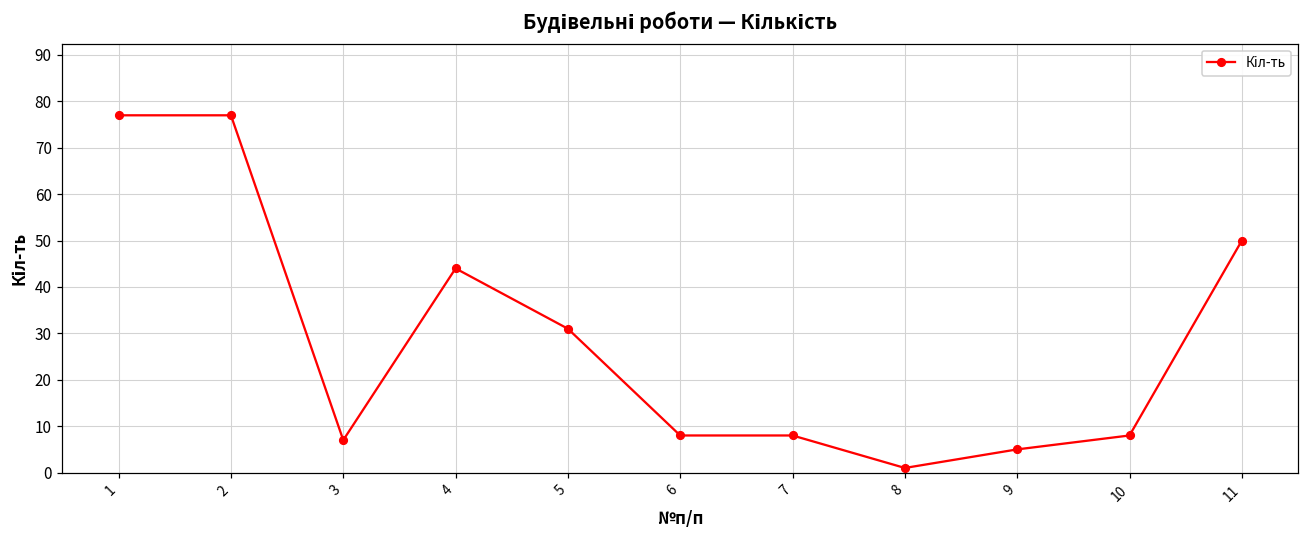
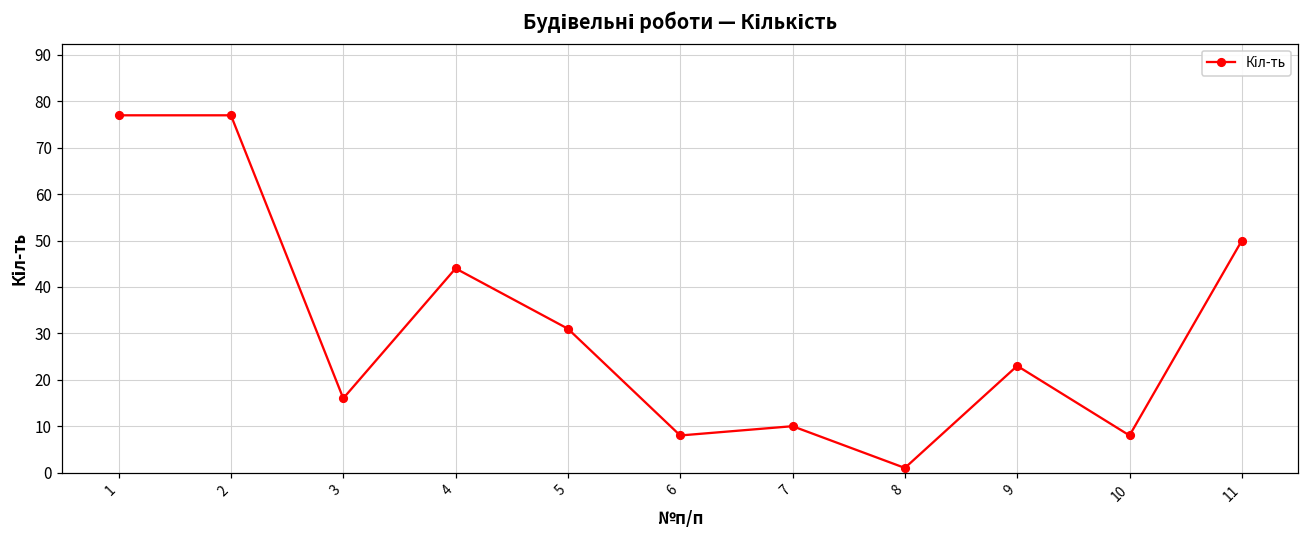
3: 7 -> 16
7: 8 -> 10
9: 5 -> 23
